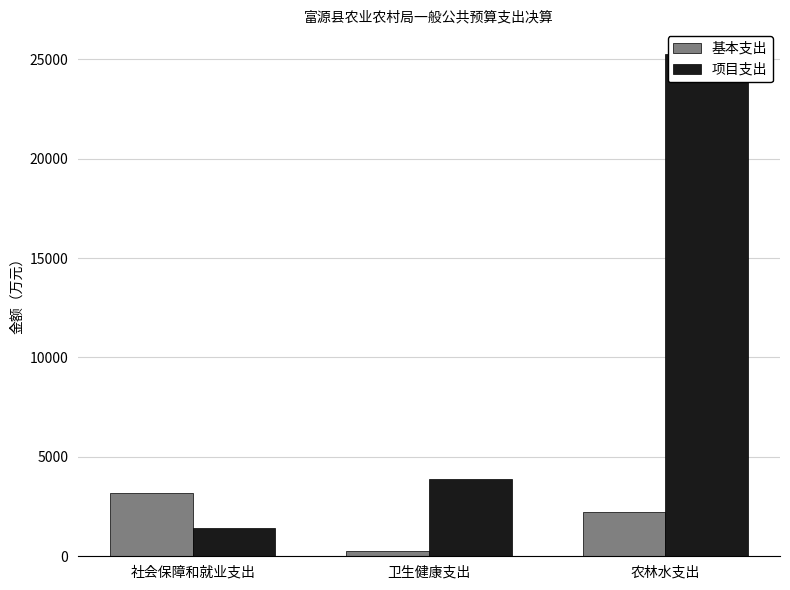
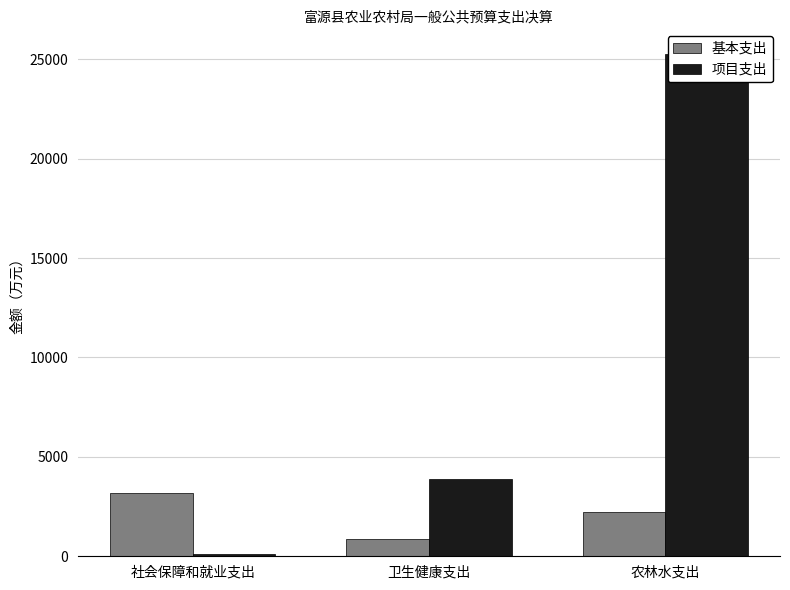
项目支出, 社会保障和就业支出: 1400 -> 100
基本支出, 卫生健康支出: 200 -> 800
